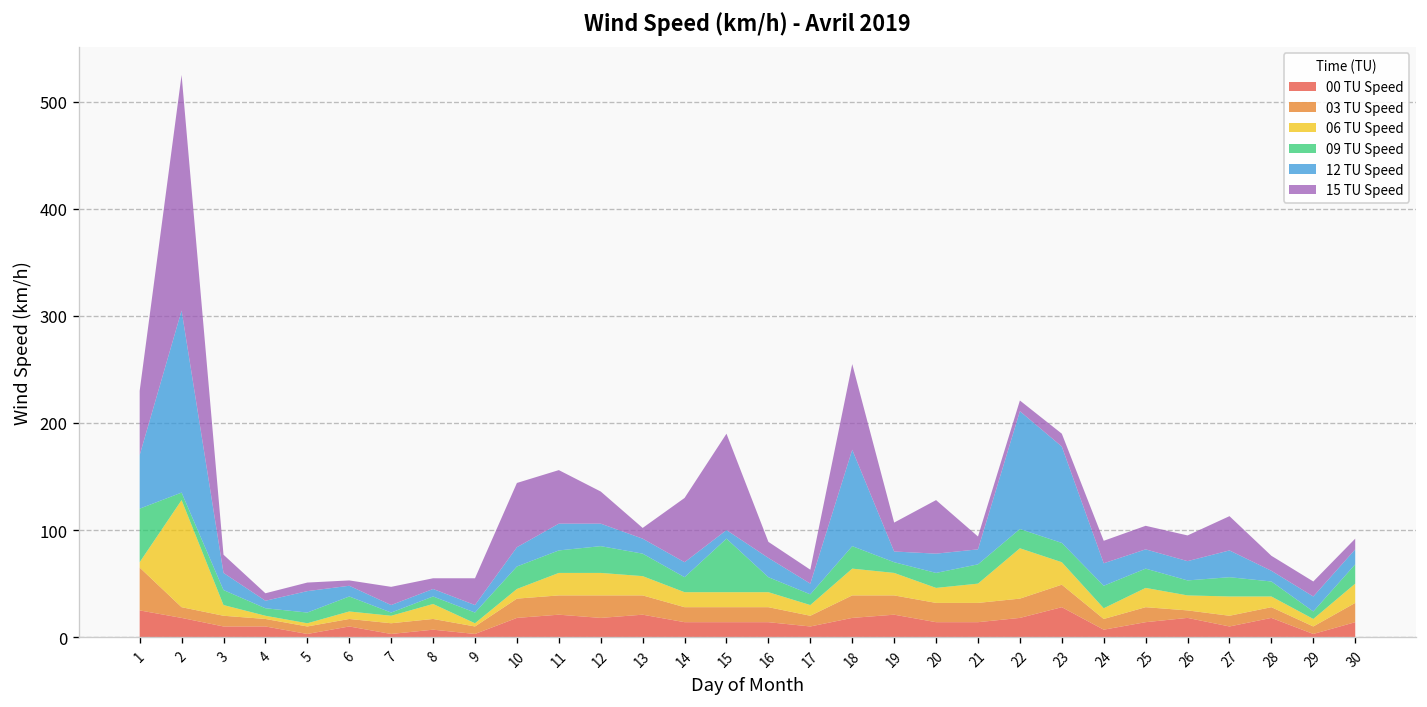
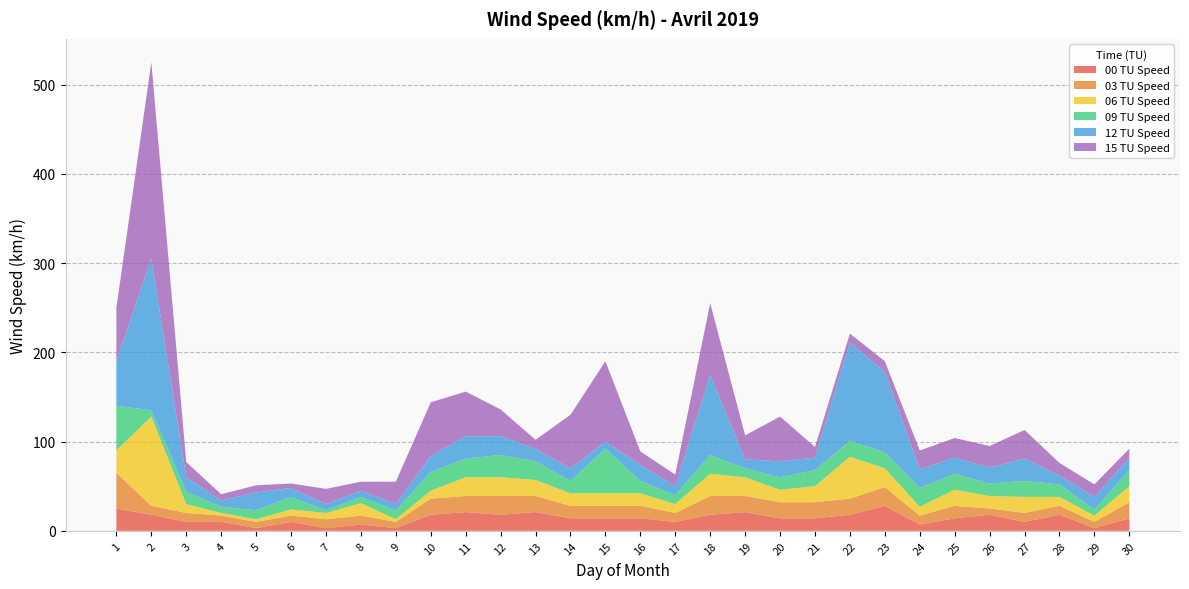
06 TU Speed, 1: 10 -> 30
